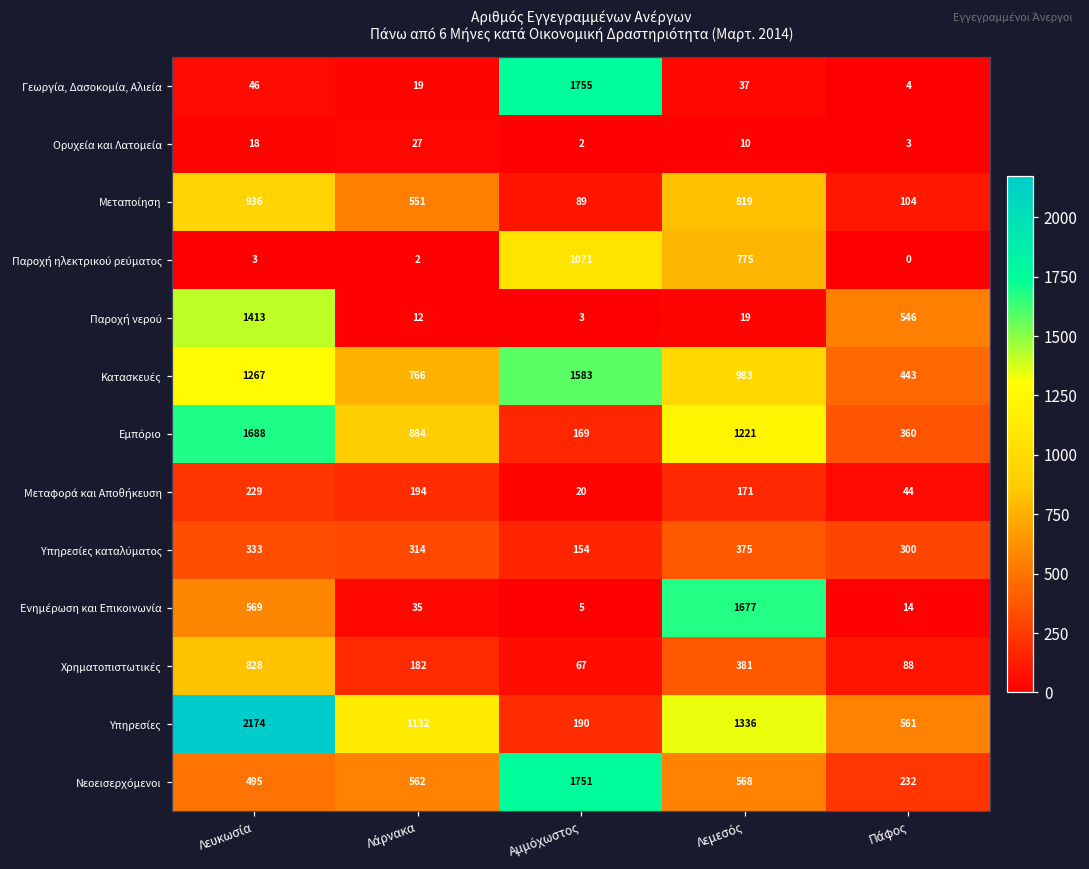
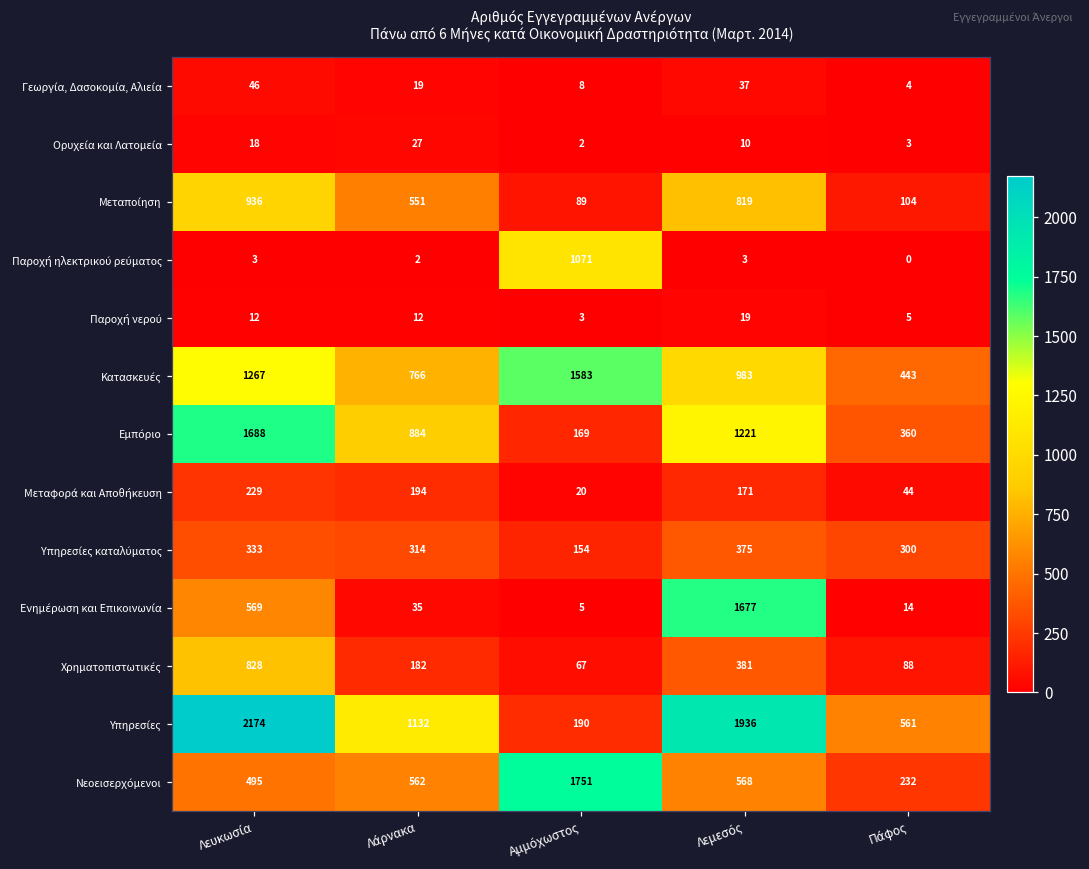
Γεωργία, Δασοκομία, Αλιεία, Αμμόχωστος: 1755 -> 8
Παροχή ηλεκτρικού ρεύματος, Λεμεσός: 775 -> 3
Παροχή νερού, Λευκωσία: 1413 -> 12
Παροχή νερού, Πάφος: 546 -> 5
Υπηρεσίες, Λεμεσός: 1336 -> 1936
